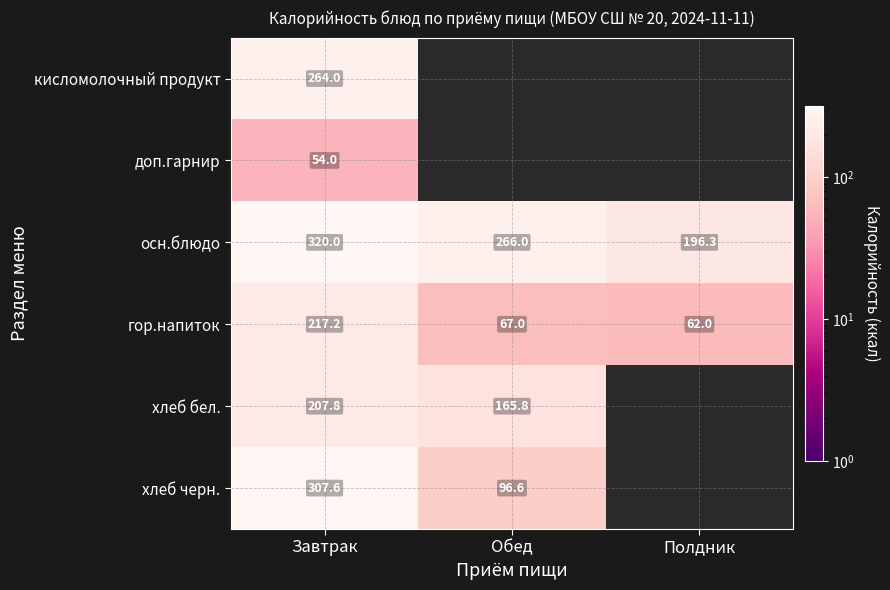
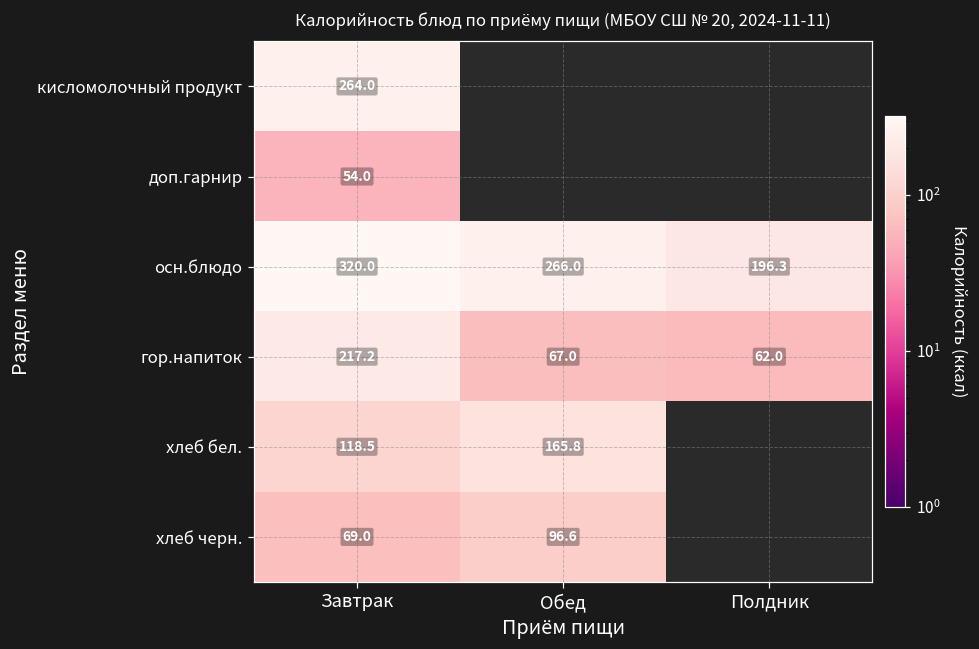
хлеб бел., Завтрак: 207.8 -> 118.5
хлеб черн., Завтрак: 307.6 -> 69.0
